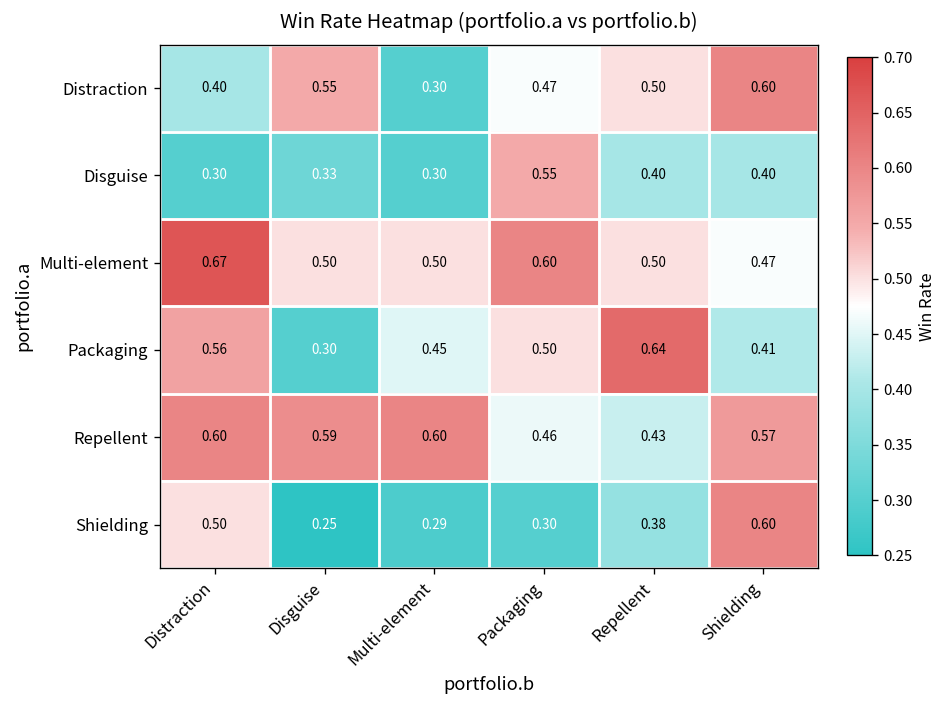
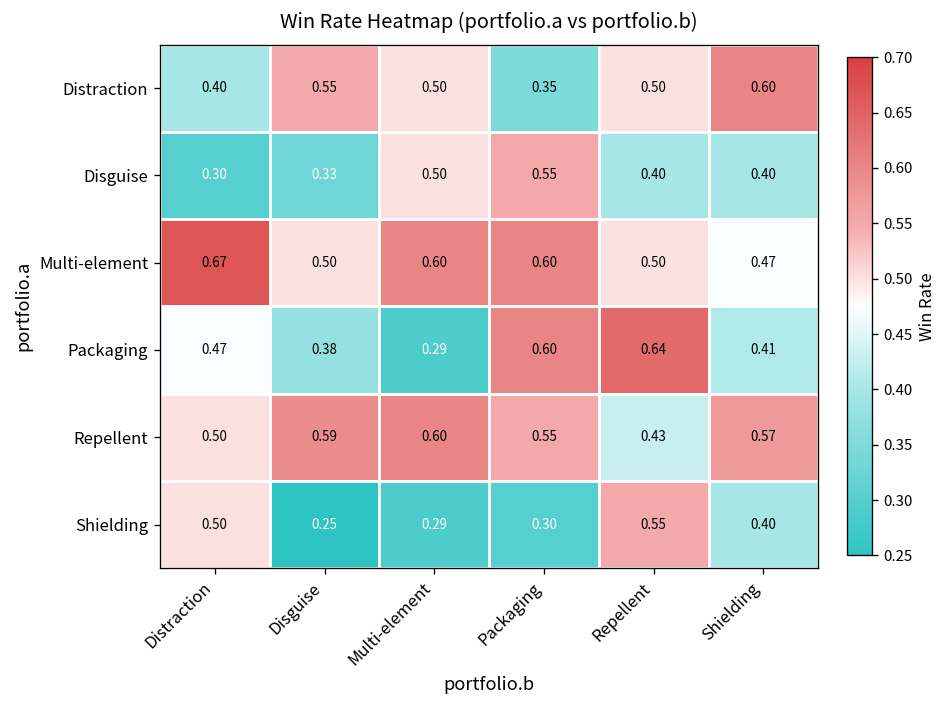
Distraction, Multi-element: 0.30 -> 0.50
Distraction, Packaging: 0.47 -> 0.35
Disguise, Multi-element: 0.30 -> 0.50
Multi-element, Multi-element: 0.50 -> 0.60
Packaging, Distraction: 0.56 -> 0.47
Packaging, Disguise: 0.30 -> 0.38
Packaging, Multi-element: 0.45 -> 0.29
Packaging, Packaging: 0.50 -> 0.60
Repellent, Distraction: 0.60 -> 0.50
Repellent, Packaging: 0.46 -> 0.55
Shielding, Repellent: 0.38 -> 0.55
Shielding, Shielding: 0.60 -> 0.40
